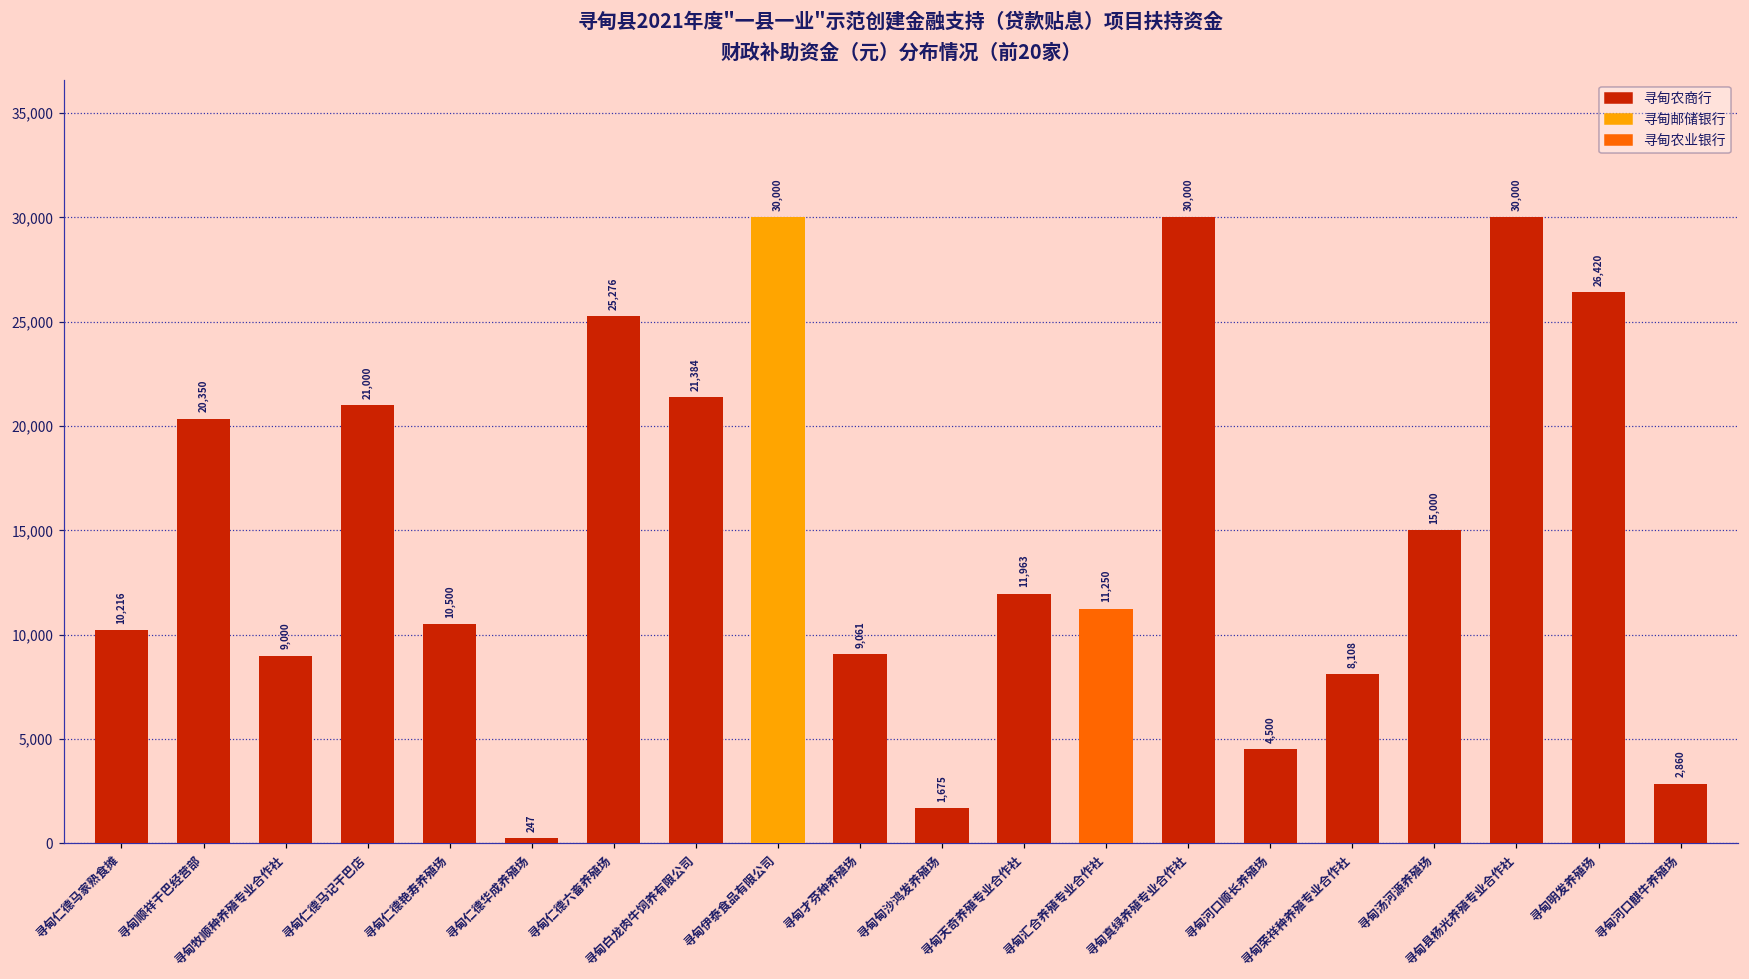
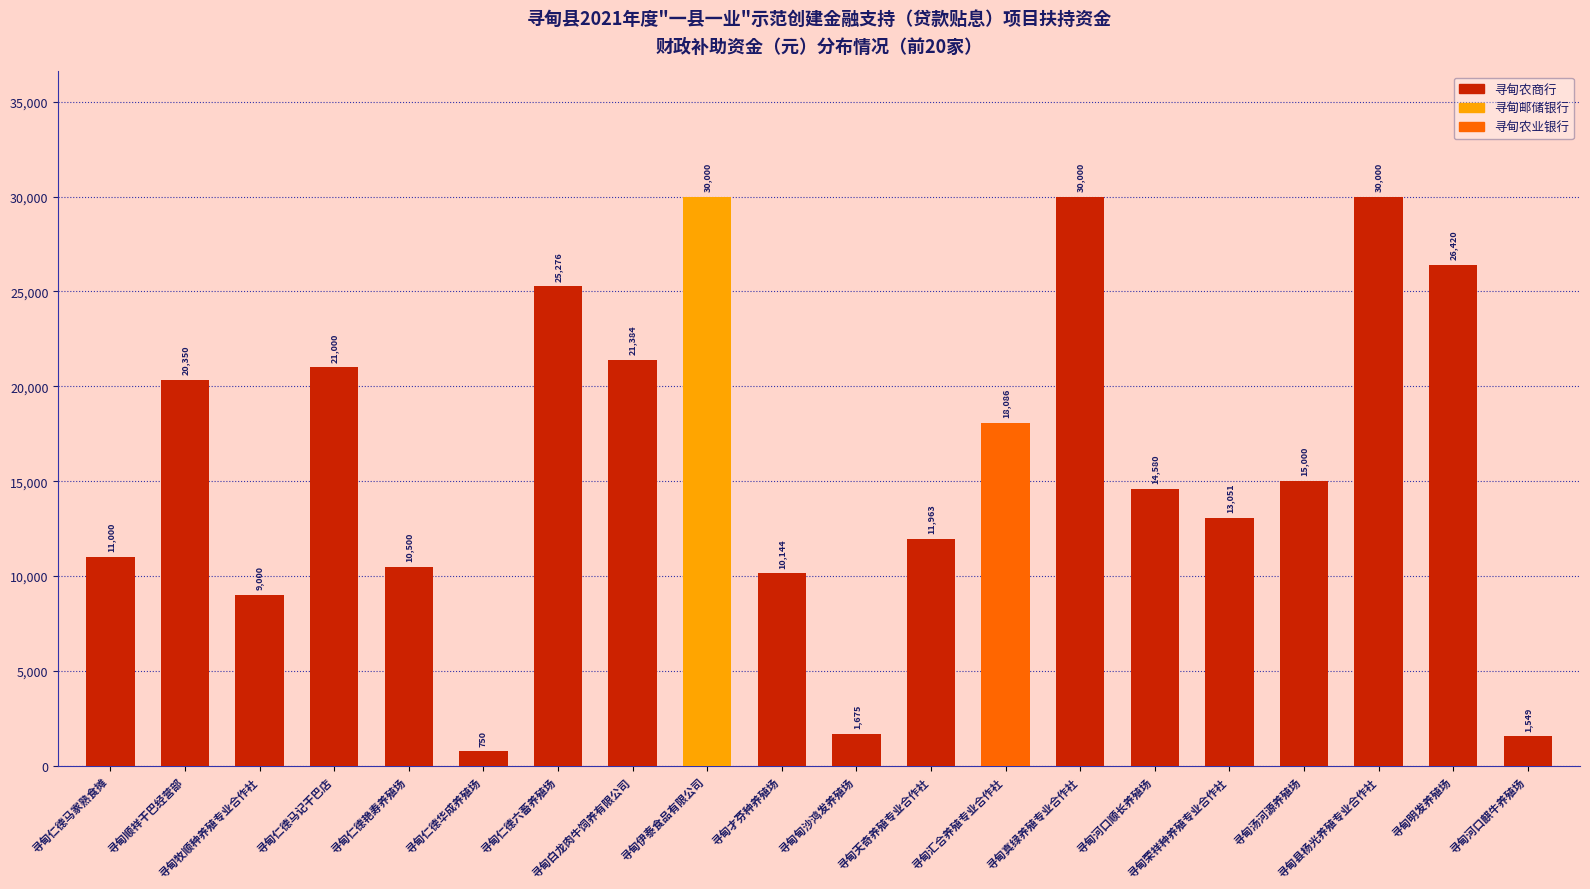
寻甸仁德马家熟食摊: 10,216 -> 11,000
寻甸仁德华成养殖场: 247 -> 750
寻甸才芬种养殖场: 9,061 -> 10,144
寻甸汇合养殖专业合作社: 11,250 -> 18,086
寻甸河口顺长养殖场: 4,500 -> 14,580
寻甸荣祥种养殖专业合作社: 8,108 -> 13,051
寻甸河口麒牛养殖场: 2,860 -> 1,549
